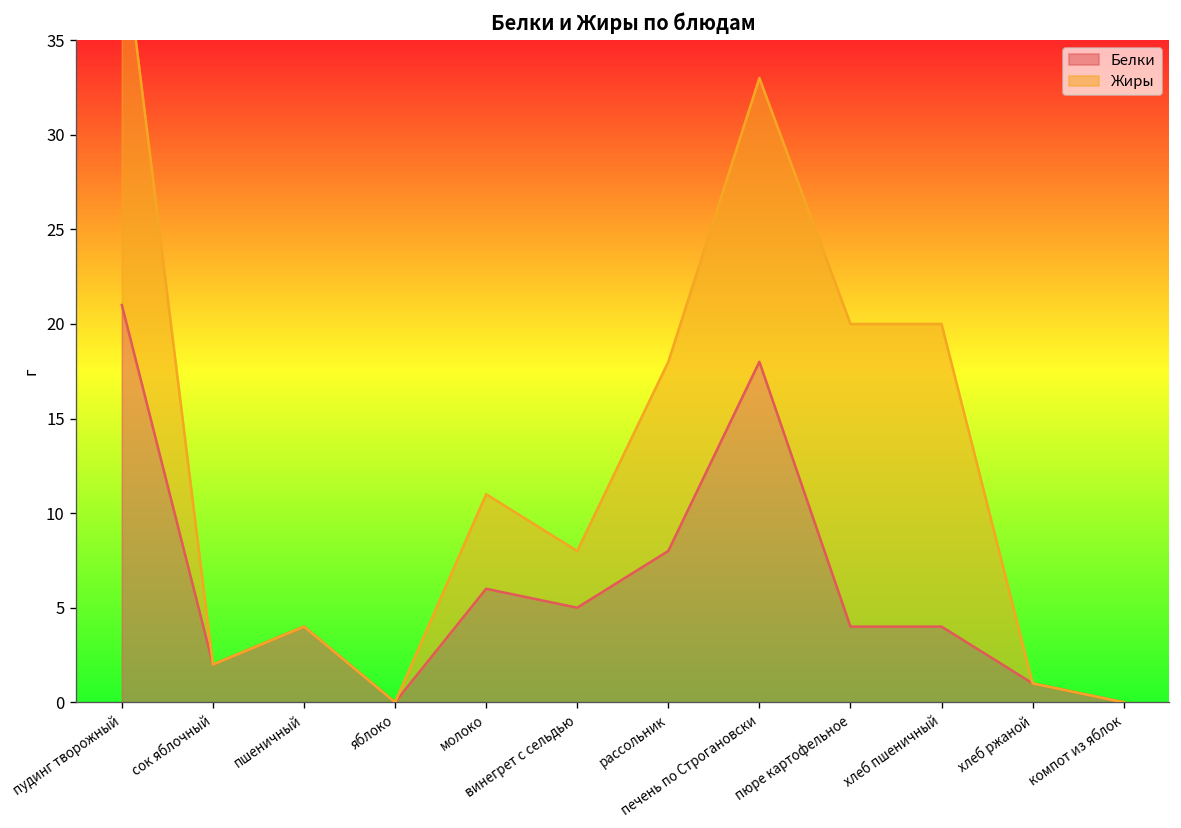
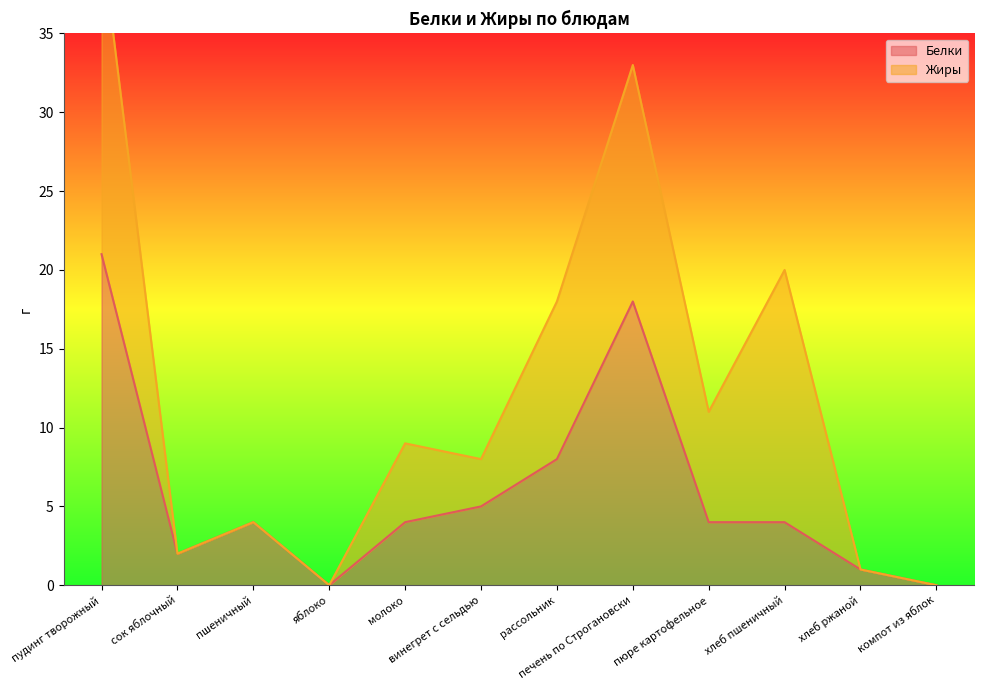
Белки, молоко: 6 -> 4
Жиры, пюре картофельное: 16 -> 7
